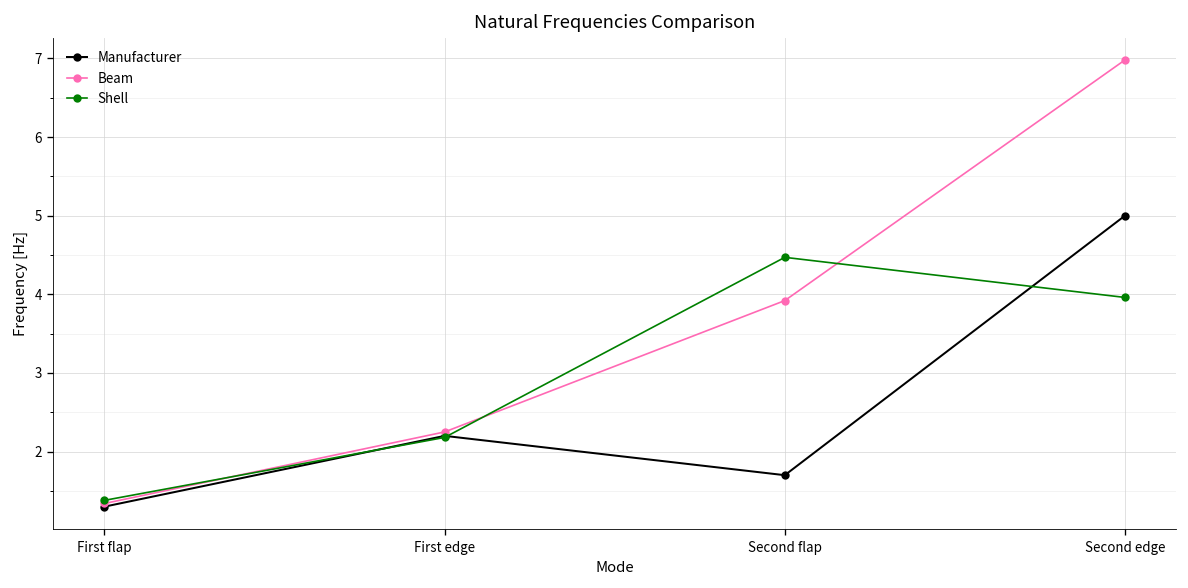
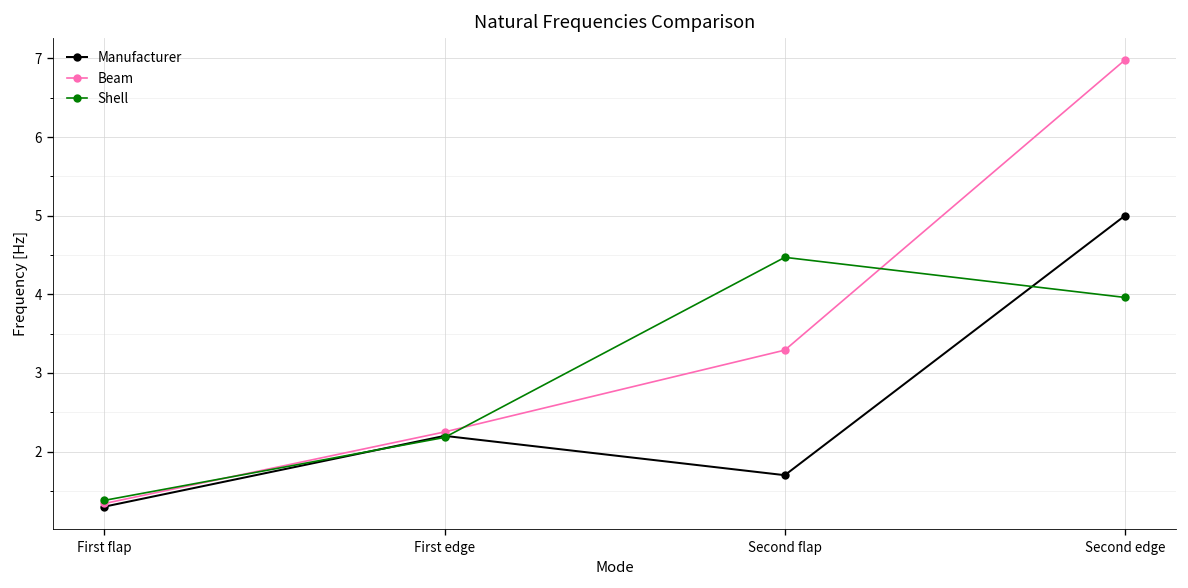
Beam, Second flap: 3.9 -> 3.3
